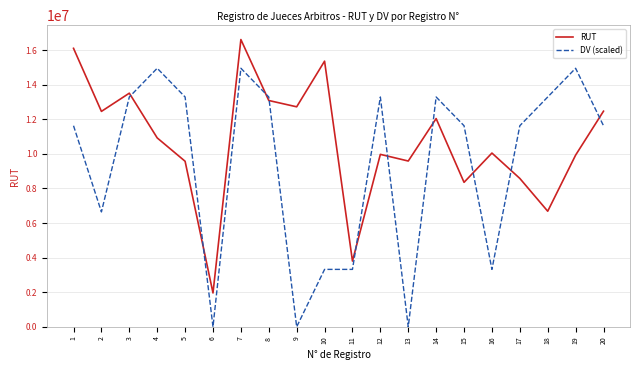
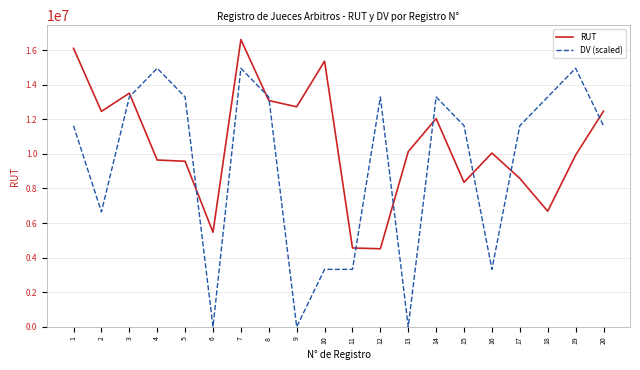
RUT, 4: 10900000 -> 9600000
RUT, 6: 2000000 -> 5500000
RUT, 11: 3800000 -> 4600000
RUT, 12: 10000000 -> 4500000
RUT, 13: 9600000 -> 10100000
